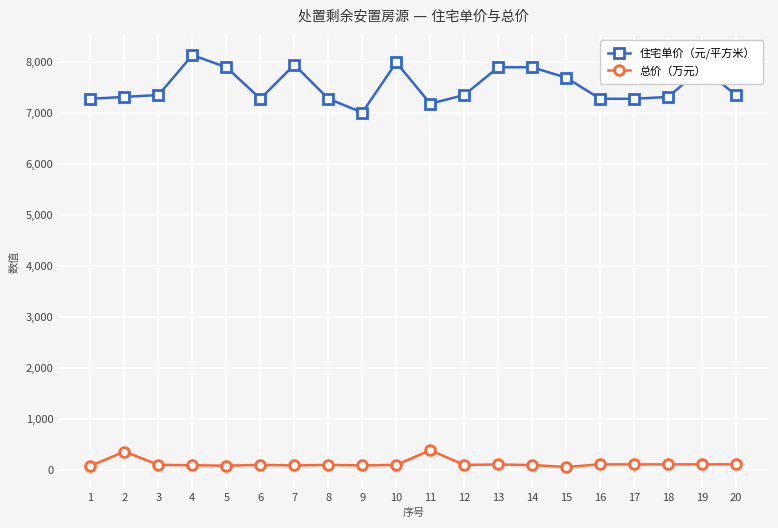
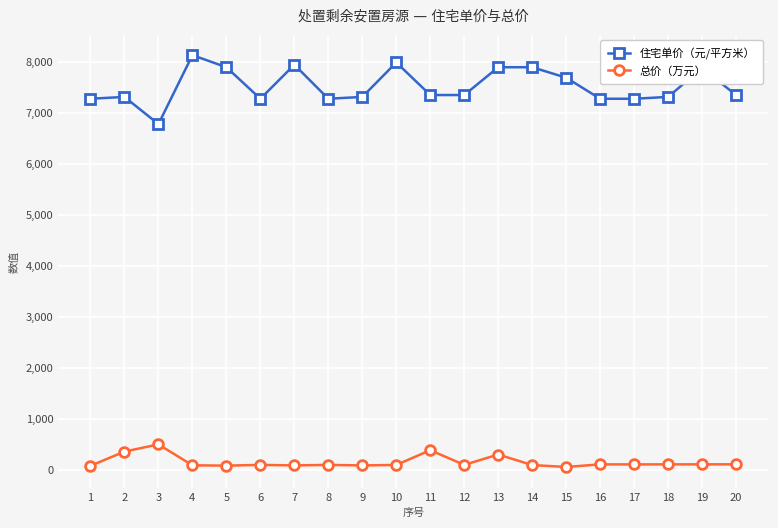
住宅单价（元/平方米）, 3: 7,300 -> 6,800
总价（万元）, 3: 100 -> 500
住宅单价（元/平方米）, 9: 7,000 -> 7,300
住宅单价（元/平方米）, 11: 7,200 -> 7,300
总价（万元）, 13: 100 -> 300
